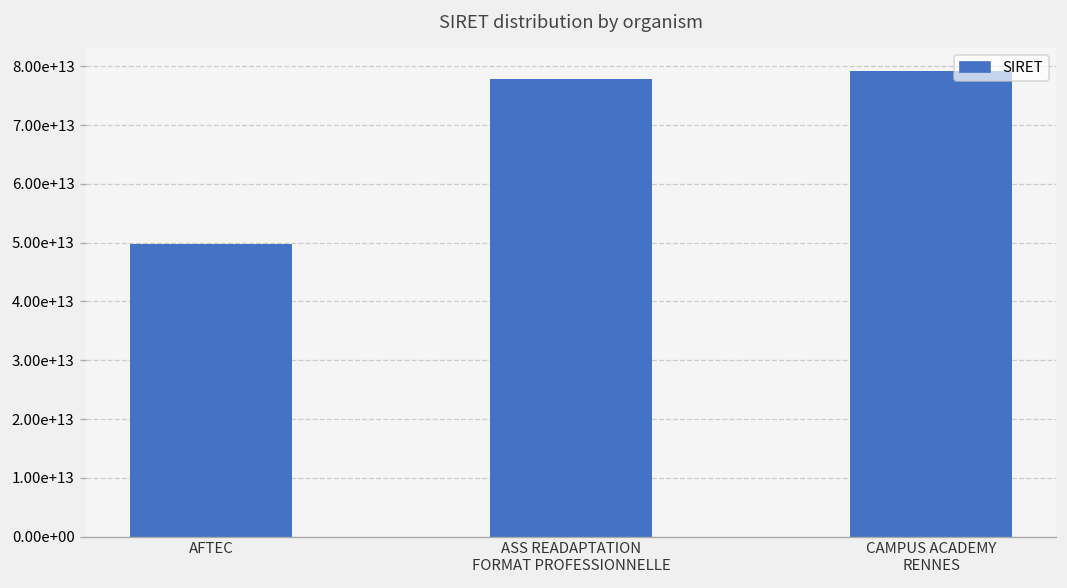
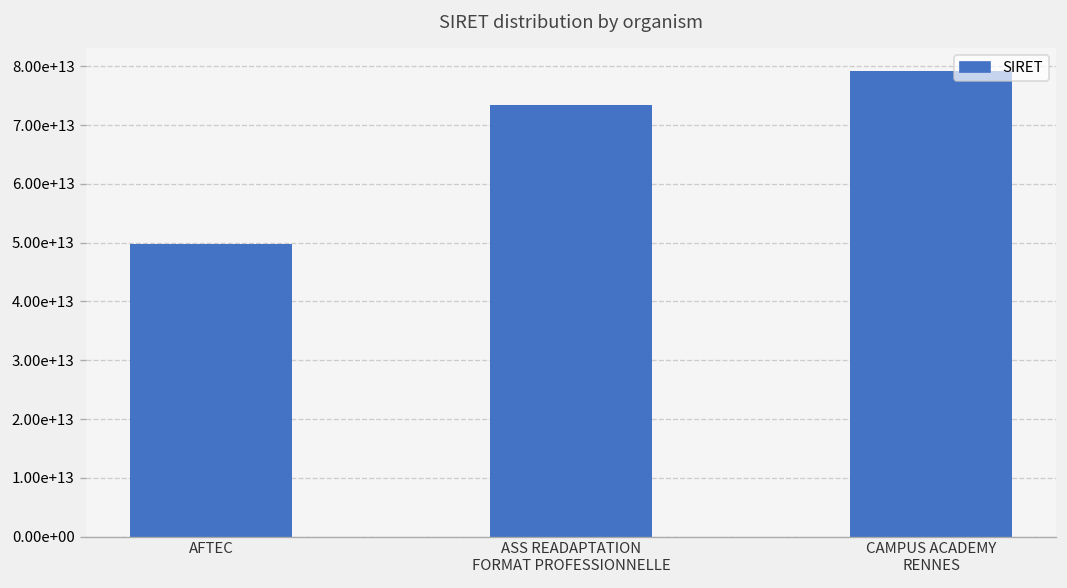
ASS READAPTATION FORMAT PROFESSIONNELLE: 78000000000000 -> 73000000000000
